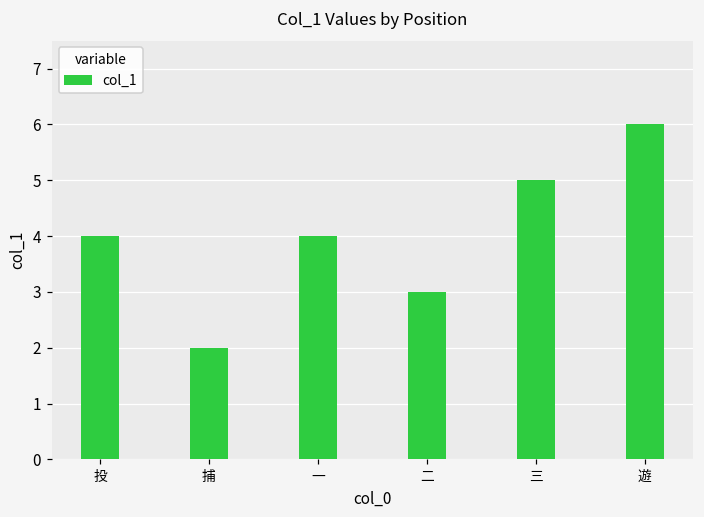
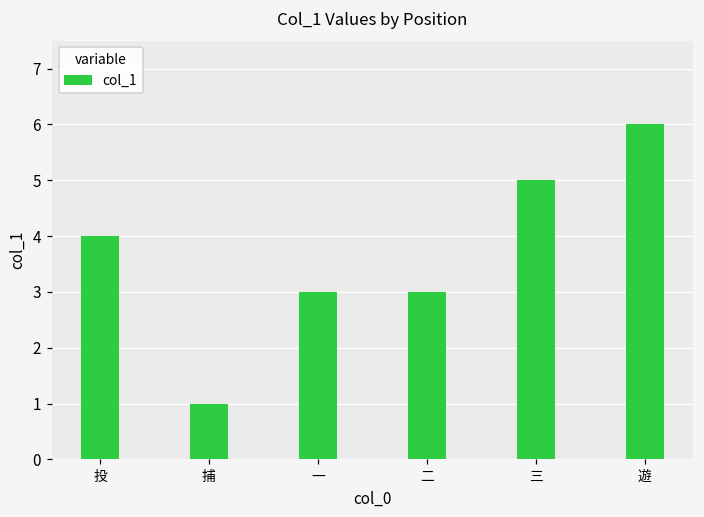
捕: 2 -> 1
一: 4 -> 3
